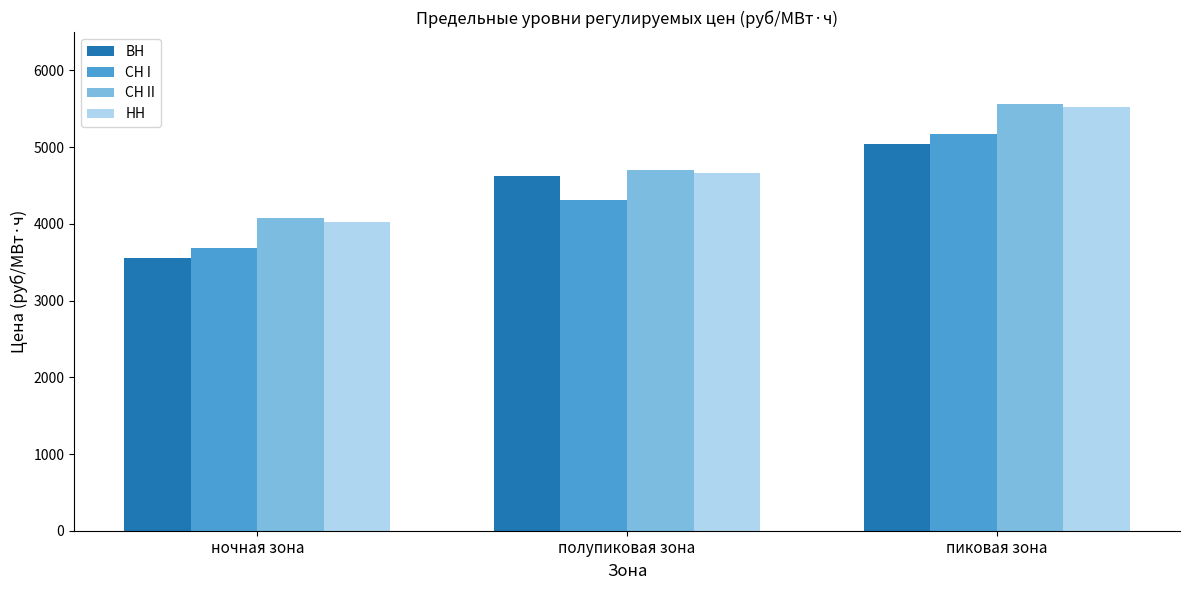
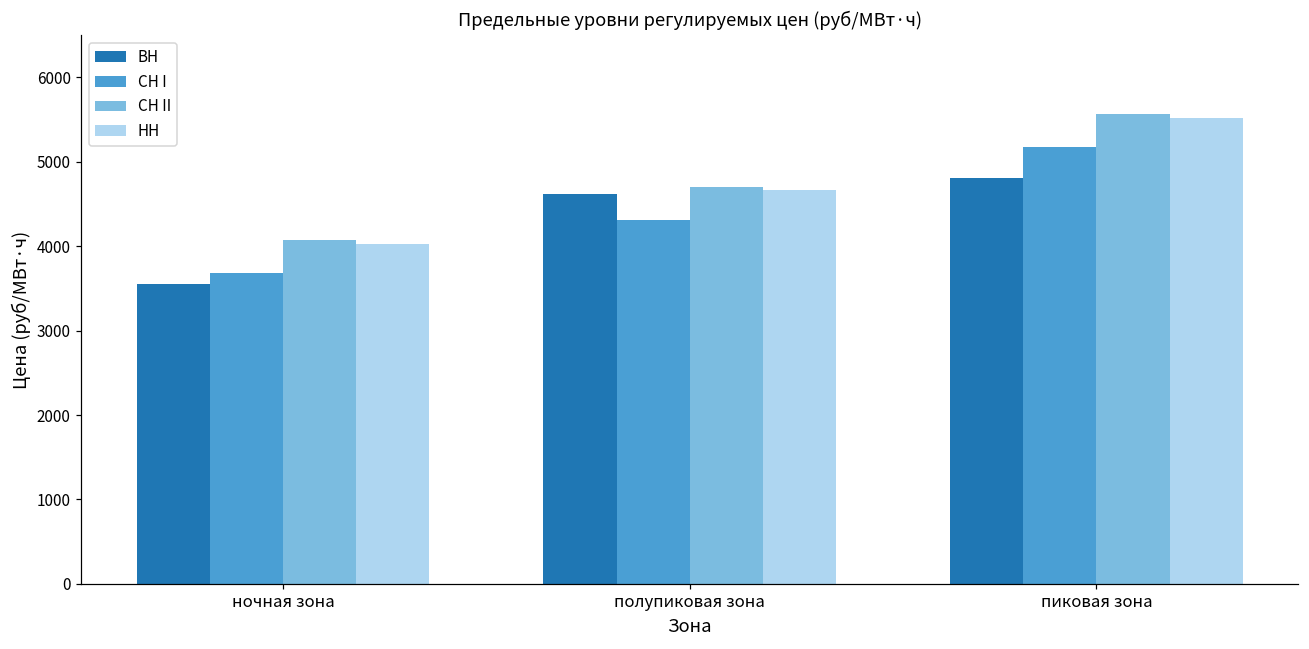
ВН, пиковая зона: 5000 -> 4800
